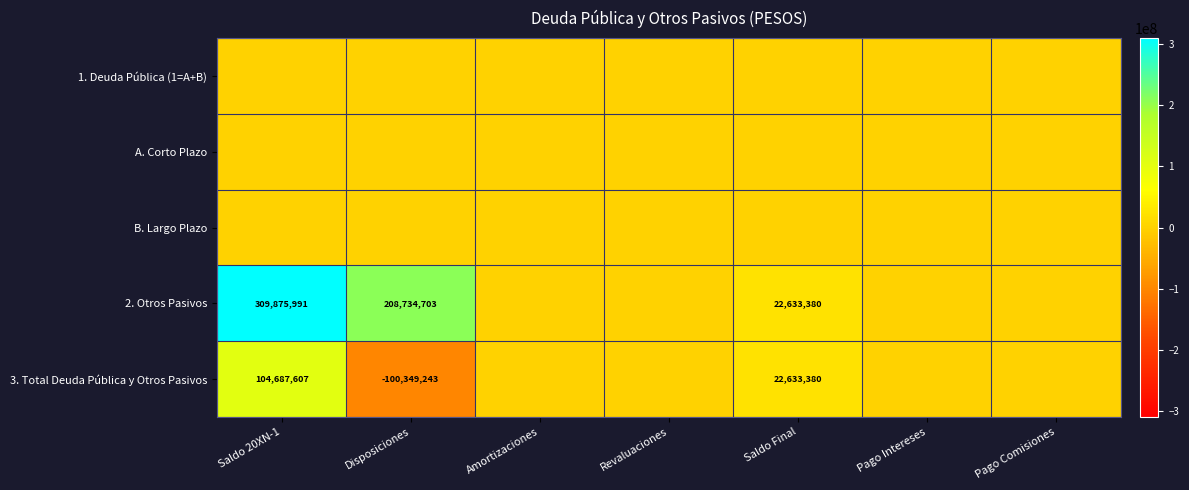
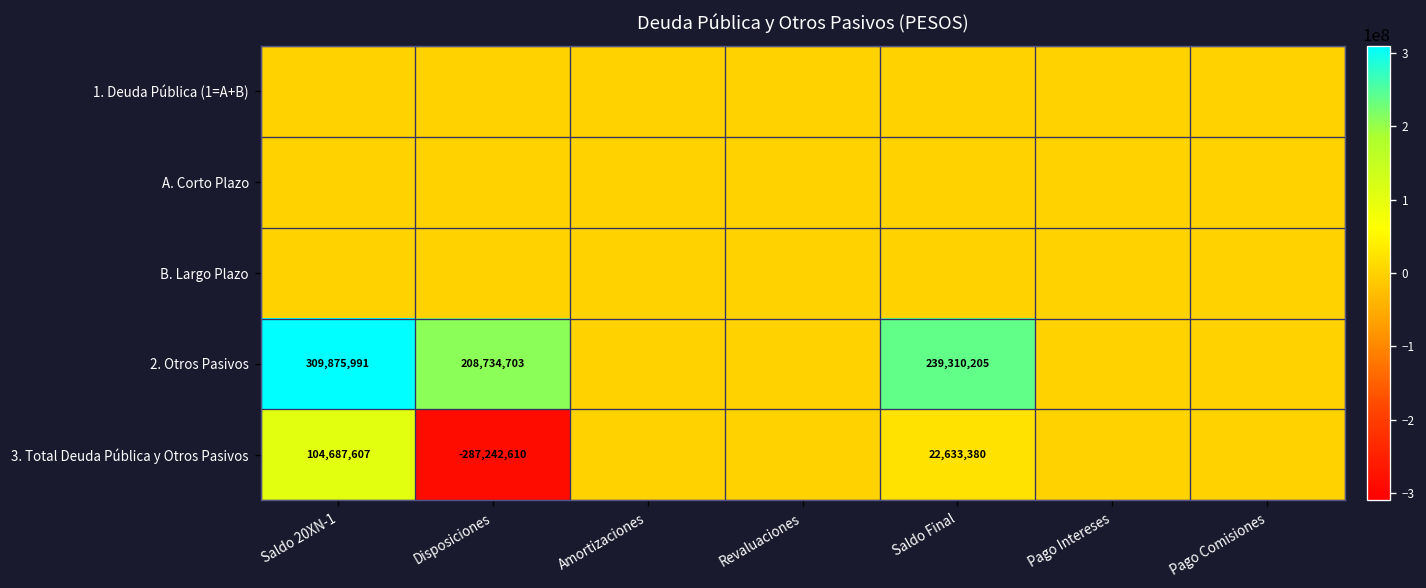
2. Otros Pasivos, Saldo Final: 22,633,380 -> 239,310,205
3. Total Deuda Pública y Otros Pasivos, Disposiciones: -100,349,243 -> -287,242,610
